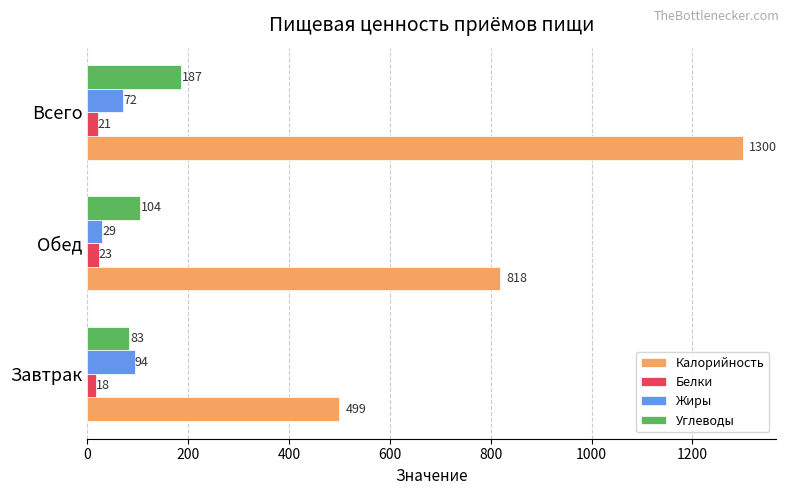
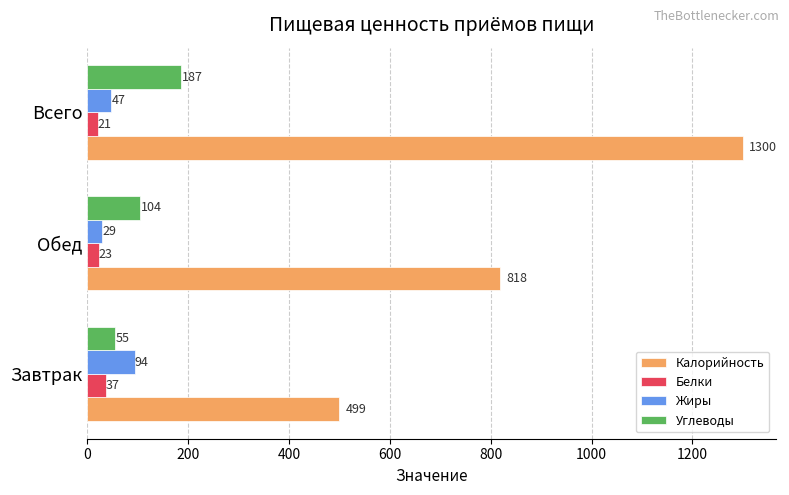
Жиры, Всего: 72 -> 47
Углеводы, Завтрак: 83 -> 55
Белки, Завтрак: 18 -> 37
